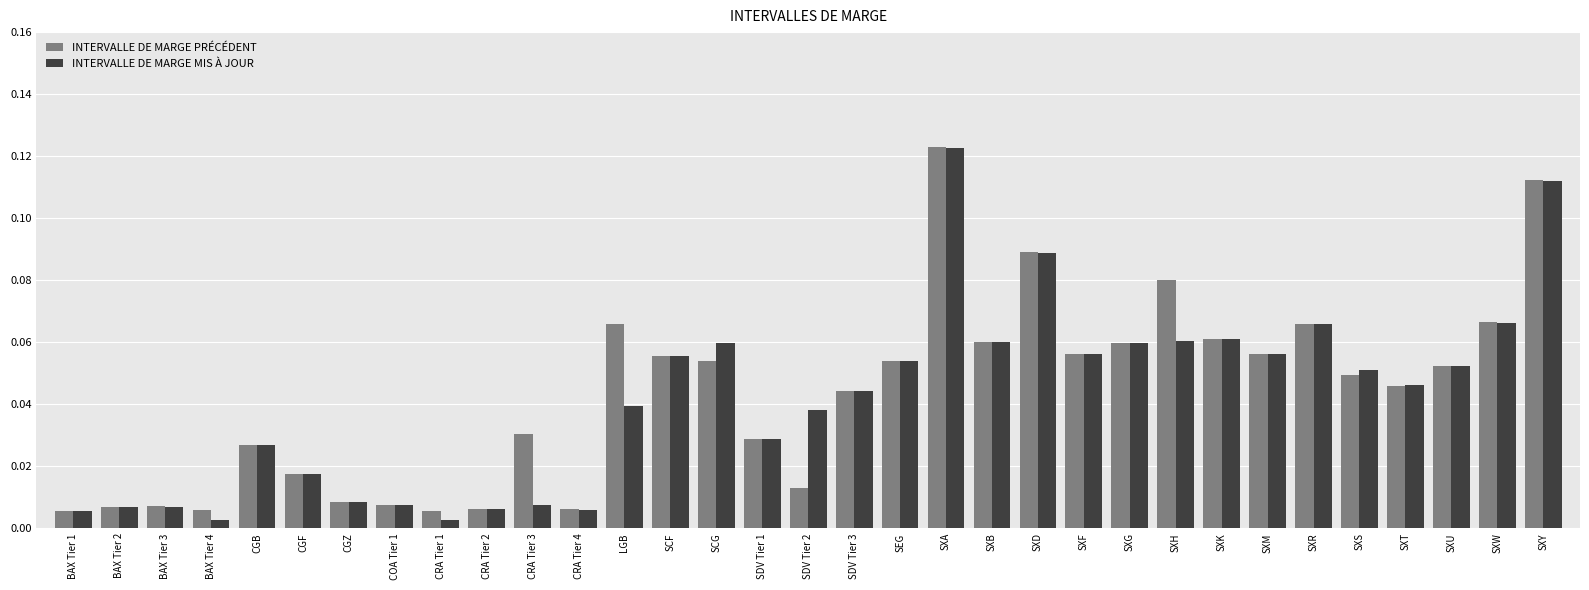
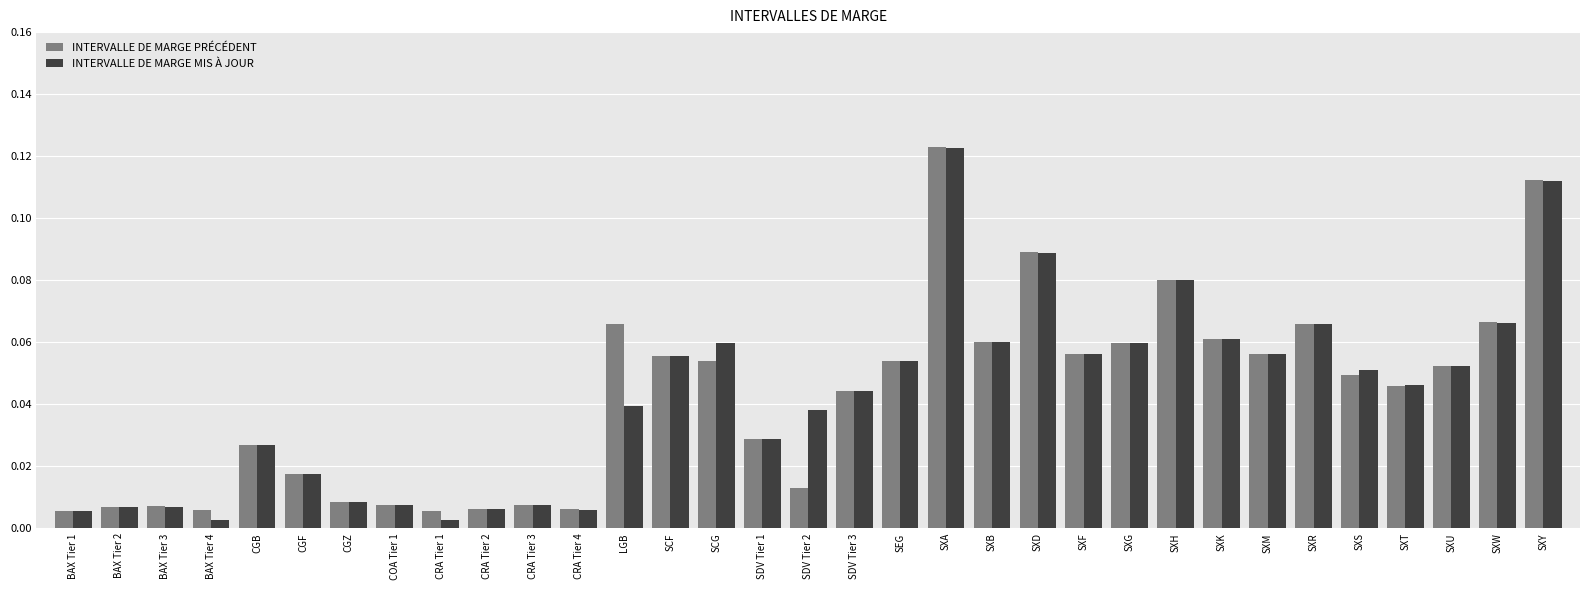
INTERVALLE DE MARGE PRÉCÉDENT, CRA Tier 3: 0.030 -> 0.008
INTERVALLE DE MARGE MIS À JOUR, SXH: 0.060 -> 0.080
